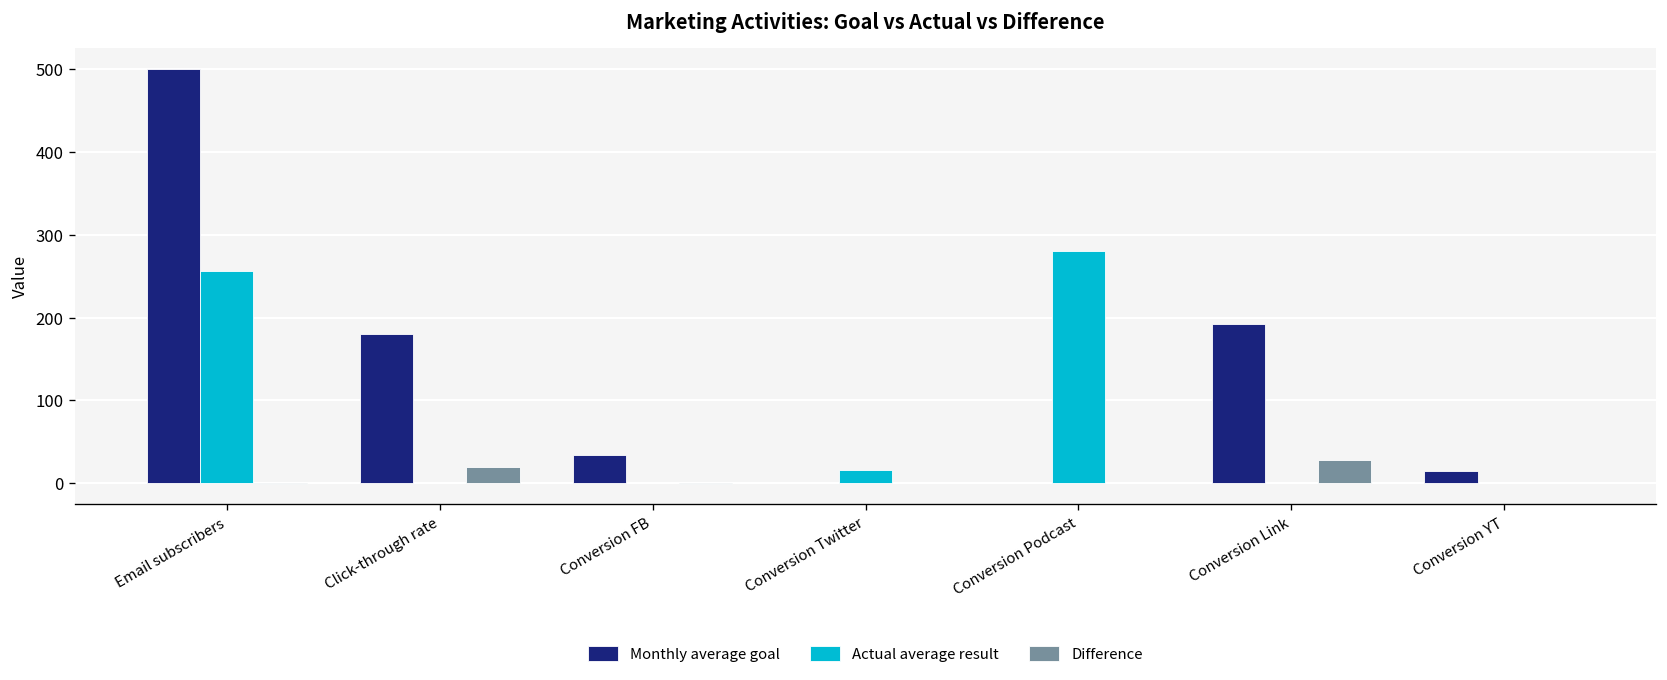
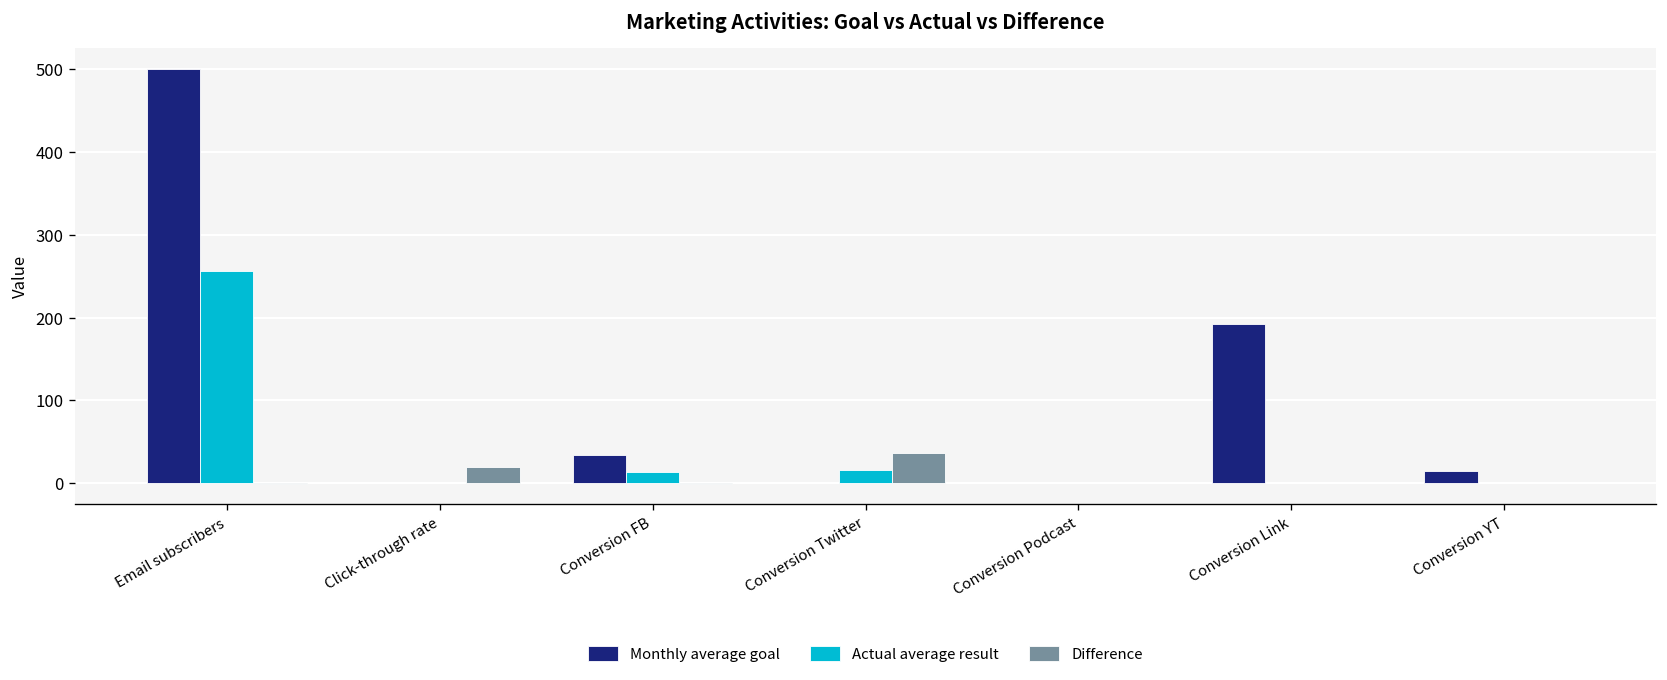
Monthly average goal, Click-through rate: 180 -> 0
Actual average result, Conversion FB: 0 -> 10
Difference, Conversion Twitter: 0 -> 40
Actual average result, Conversion Podcast: 280 -> 0
Difference, Conversion Link: 30 -> 0
